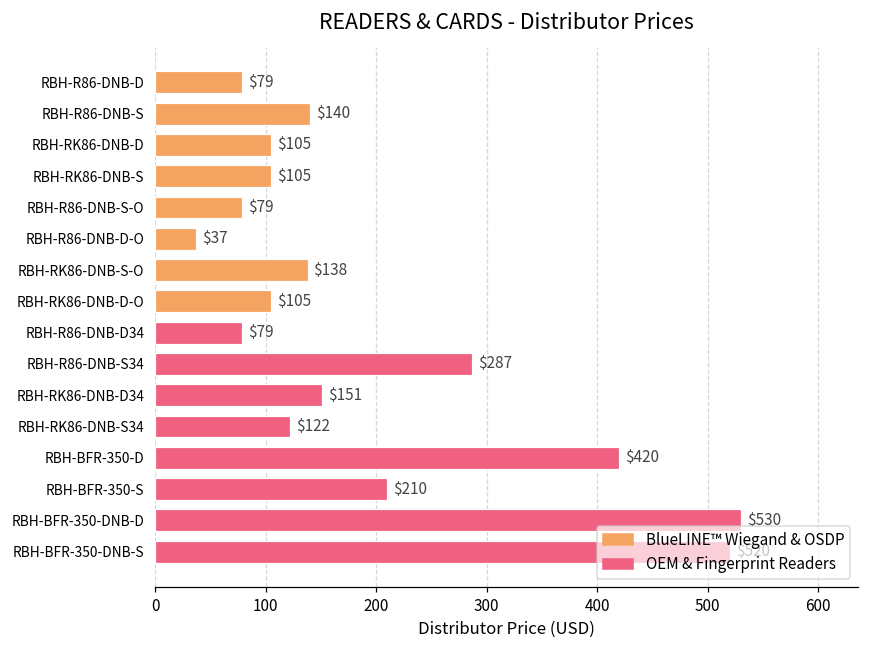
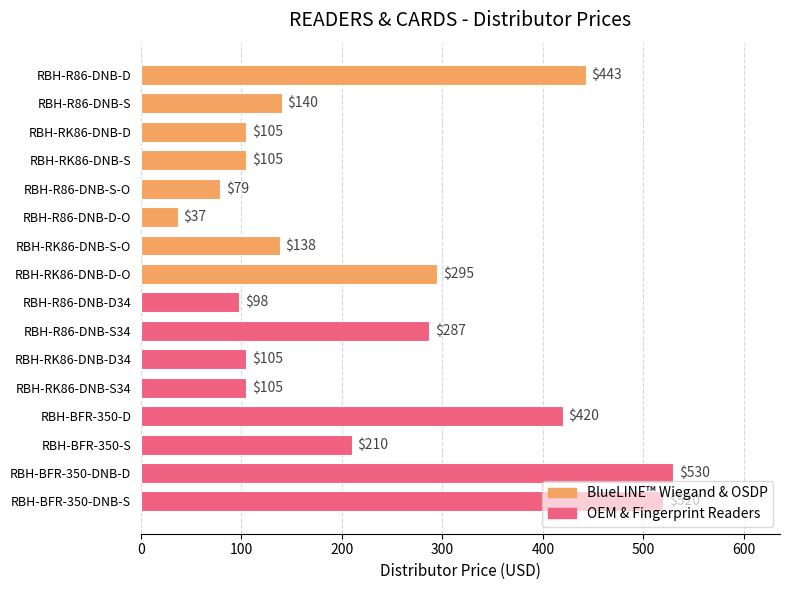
RBH-R86-DNB-D: $79 -> $443
RBH-RK86-DNB-D-O: $105 -> $295
RBH-R86-DNB-D34: $79 -> $98
RBH-RK86-DNB-D34: $151 -> $105
RBH-RK86-DNB-S34: $122 -> $105
